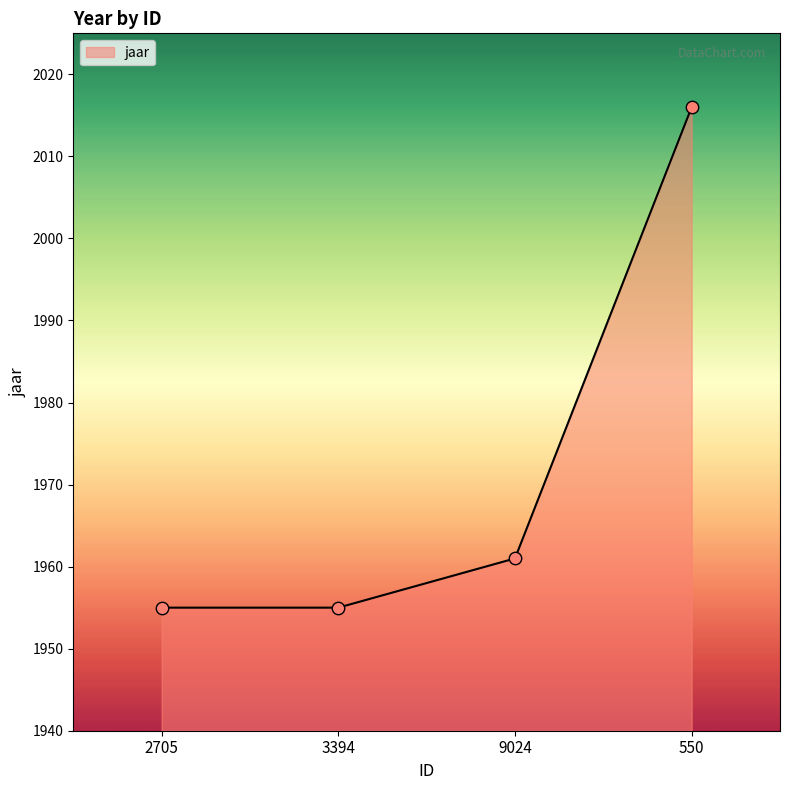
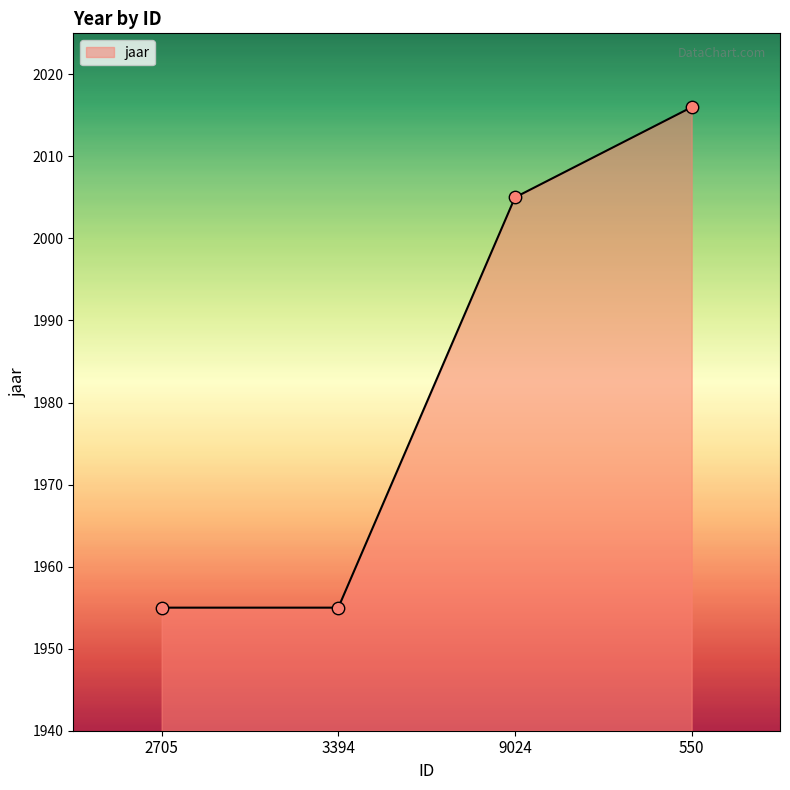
9024: 1961 -> 2005
